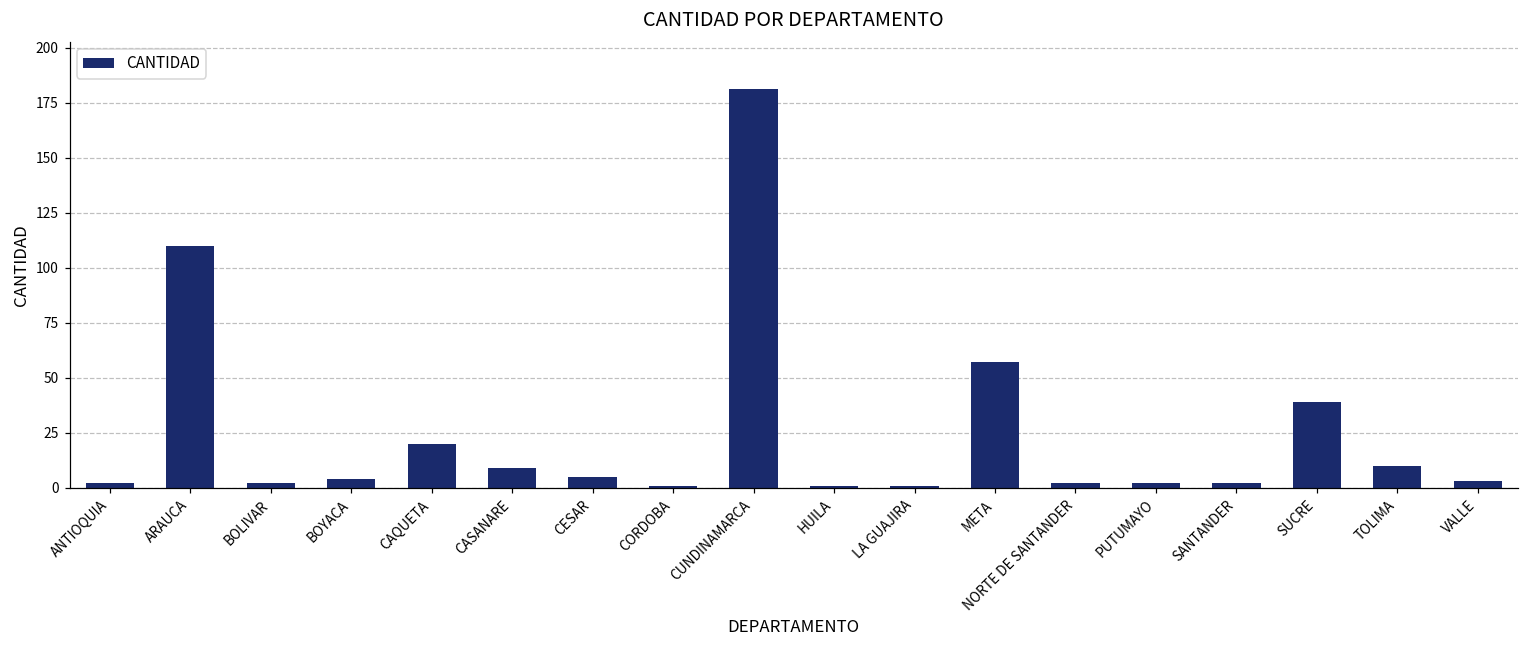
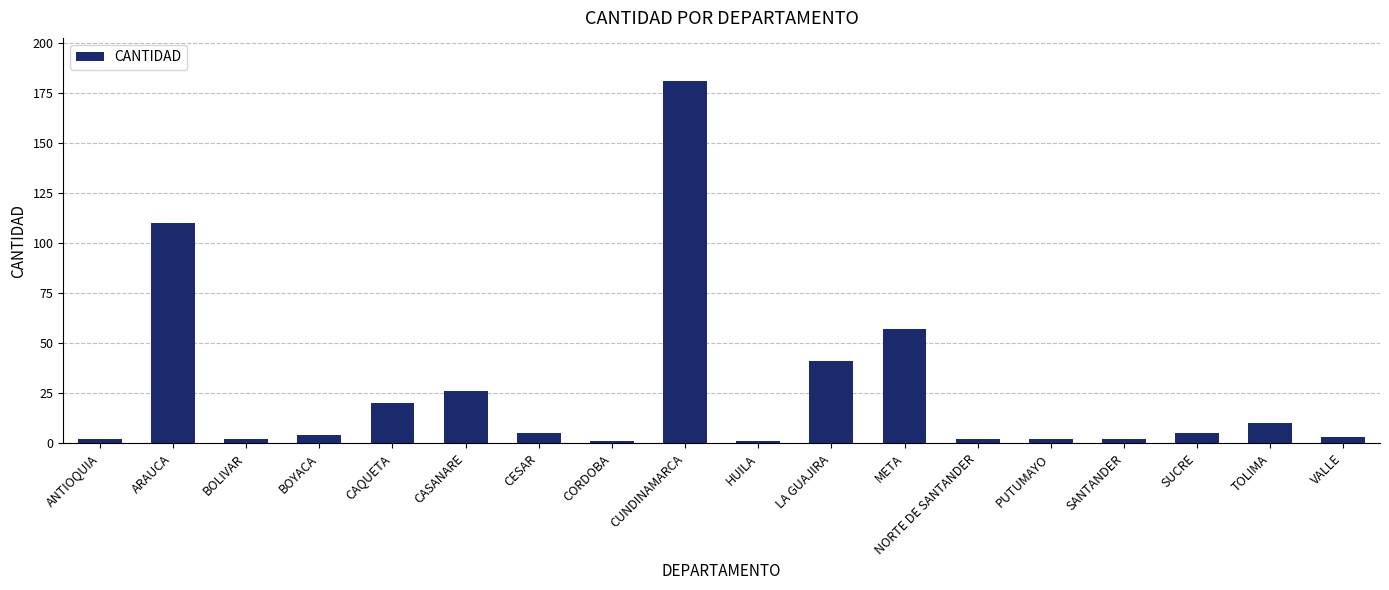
CASANARE: 9 -> 26
LA GUAJIRA: 1 -> 41
SUCRE: 39 -> 5
